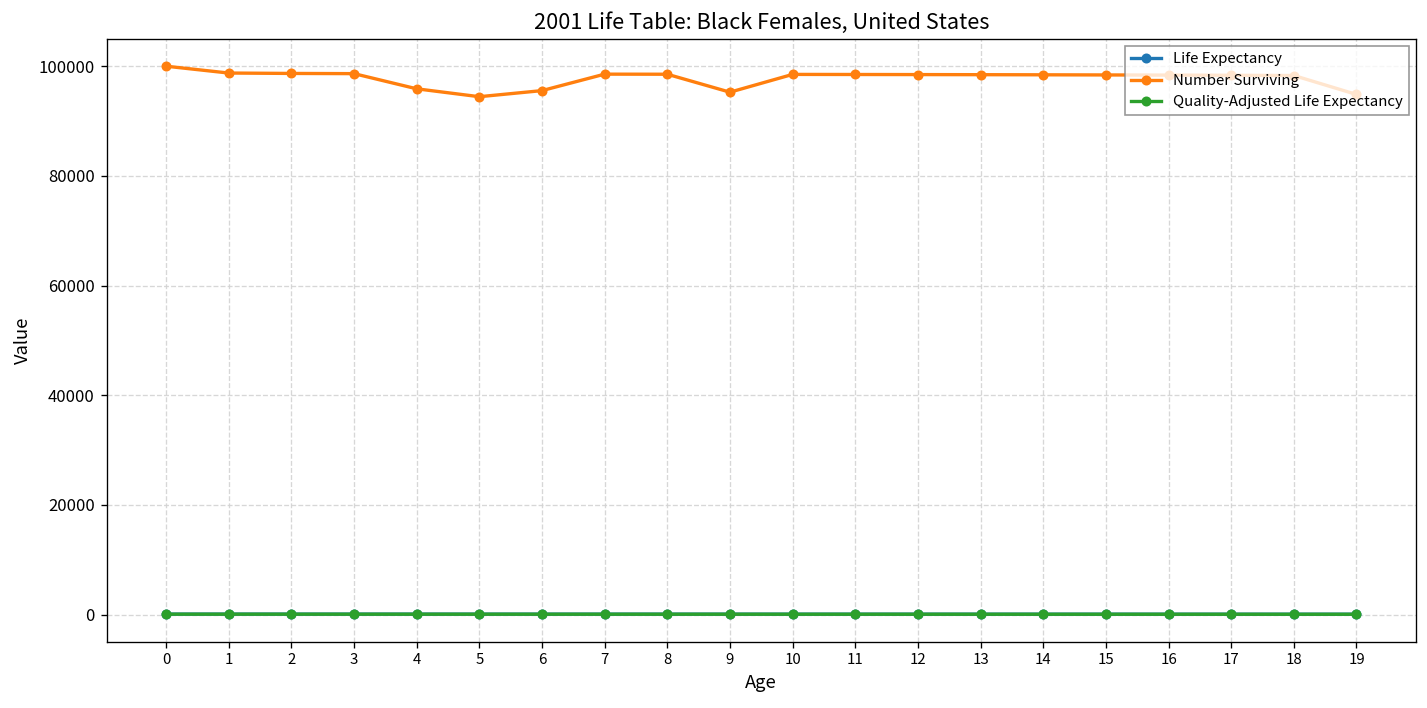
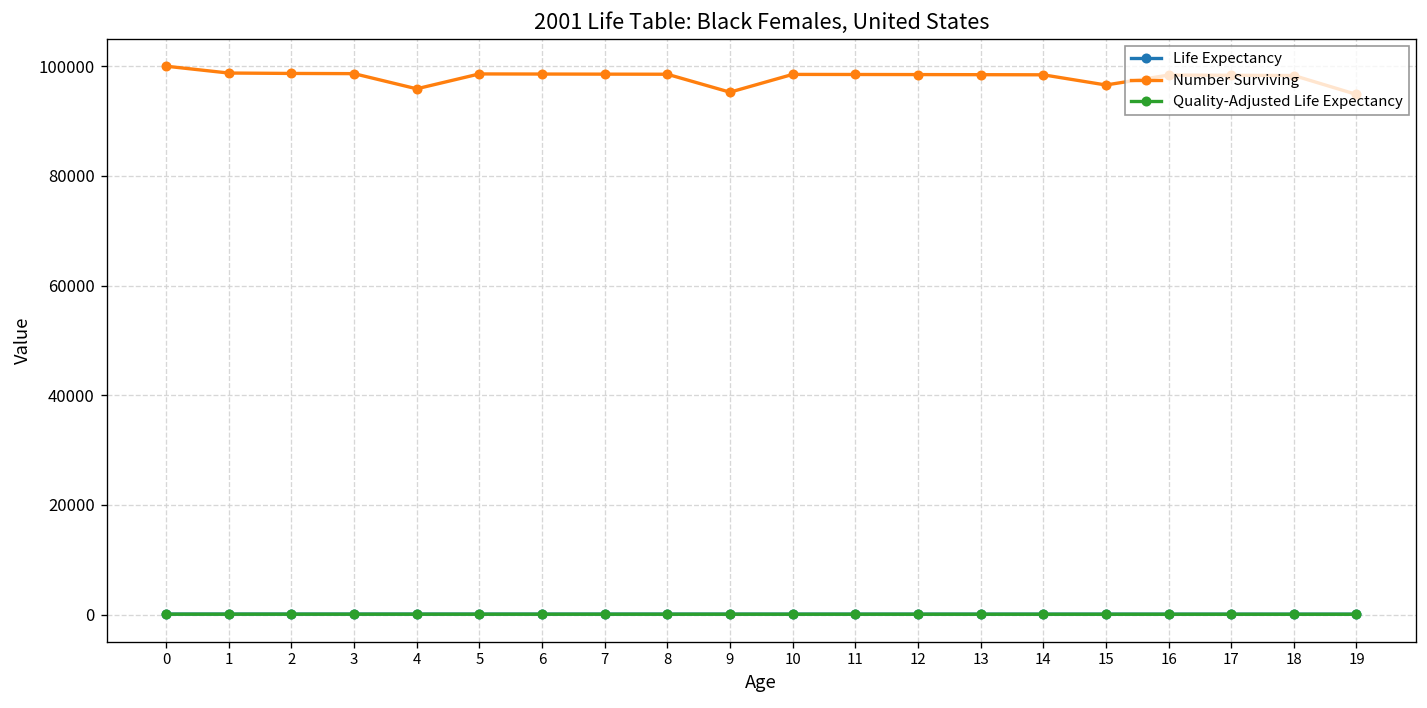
Number Surviving, 5: 94000 -> 99000
Number Surviving, 6: 96000 -> 99000
Number Surviving, 15: 98000 -> 97000
